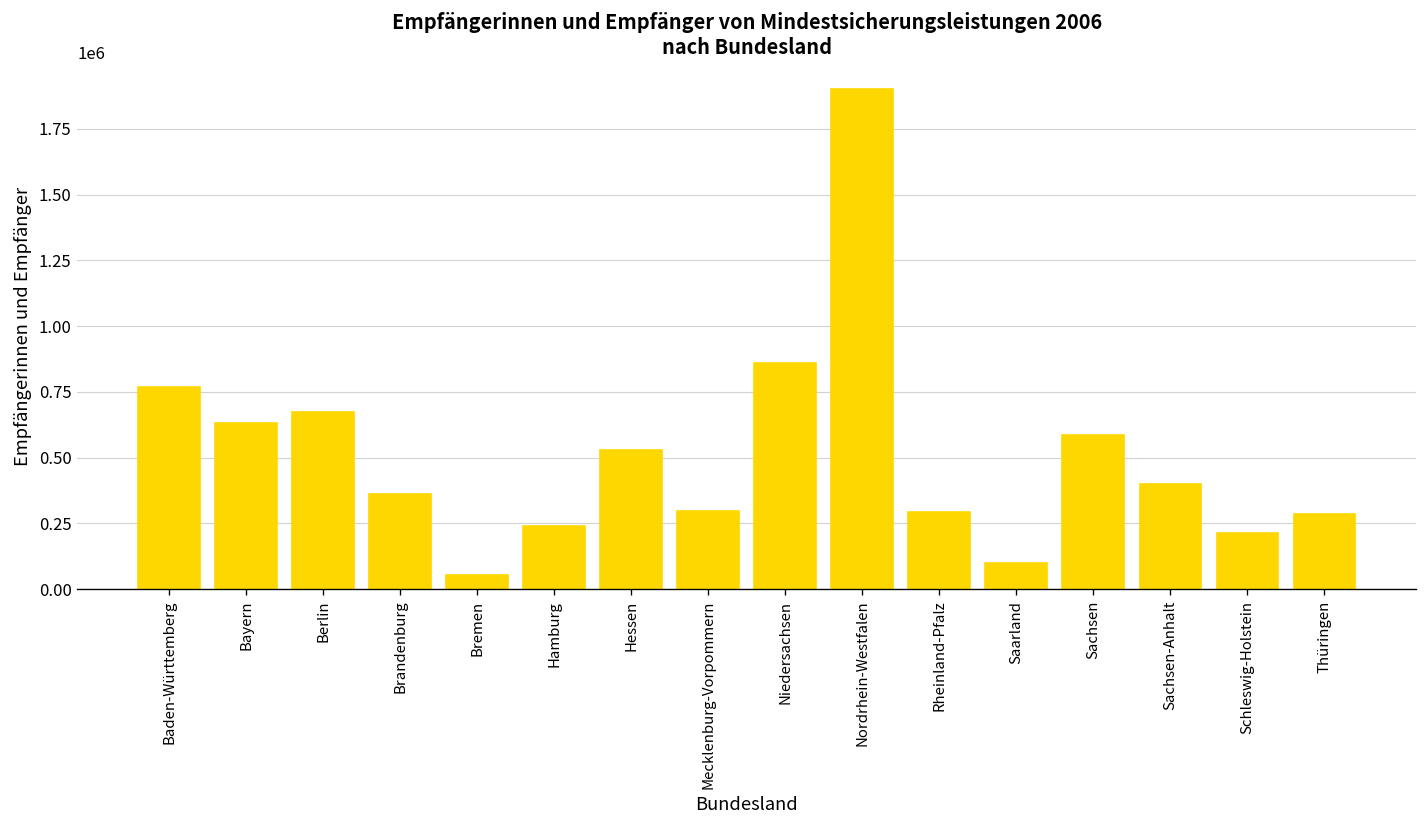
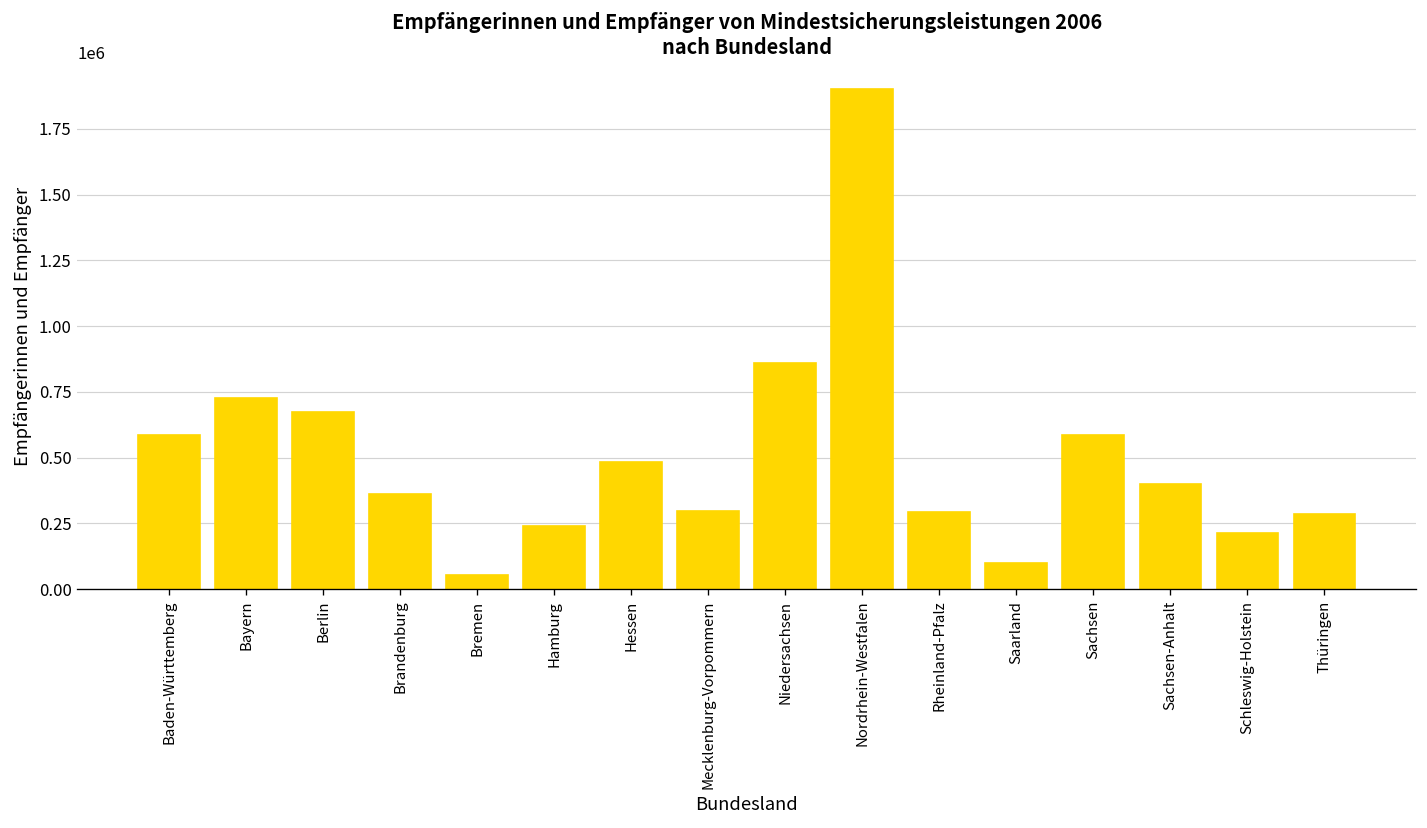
Baden-Württemberg: 770000 -> 590000
Bayern: 630000 -> 730000
Hessen: 530000 -> 480000
